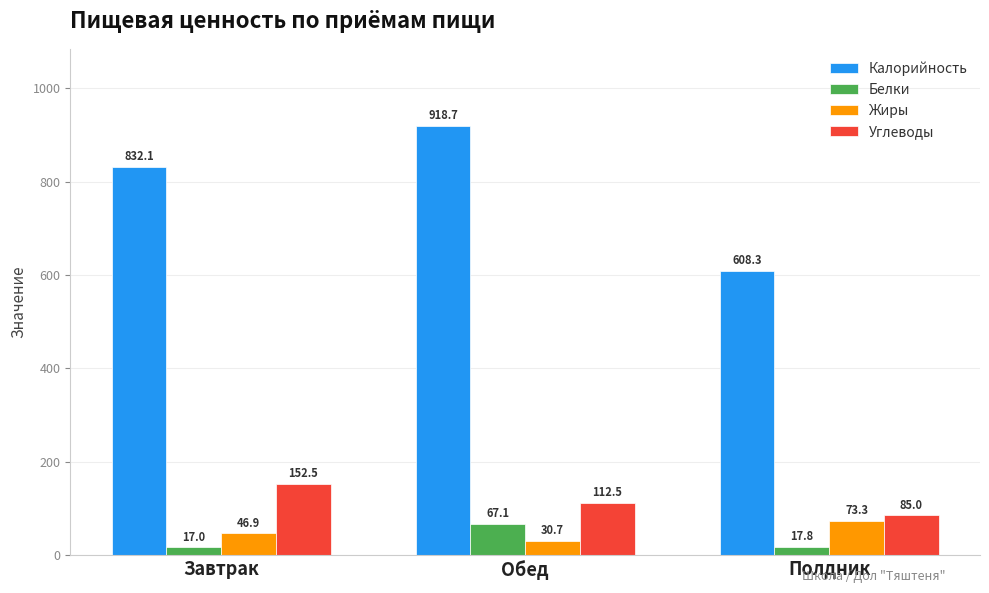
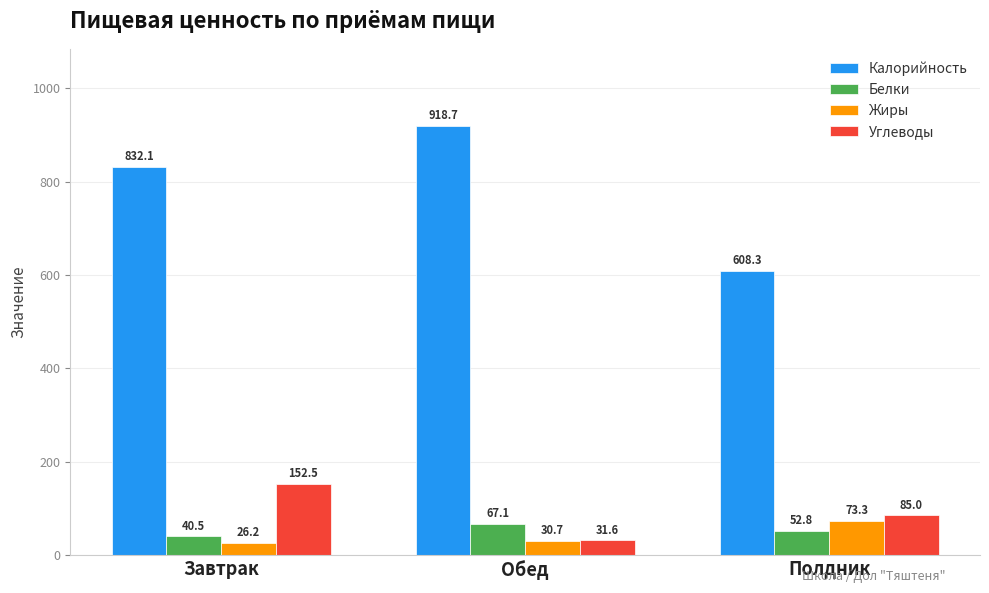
Белки, Завтрак: 17.0 -> 40.5
Жиры, Завтрак: 46.9 -> 26.2
Углеводы, Обед: 112.5 -> 31.6
Белки, Полдник: 17.8 -> 52.8
